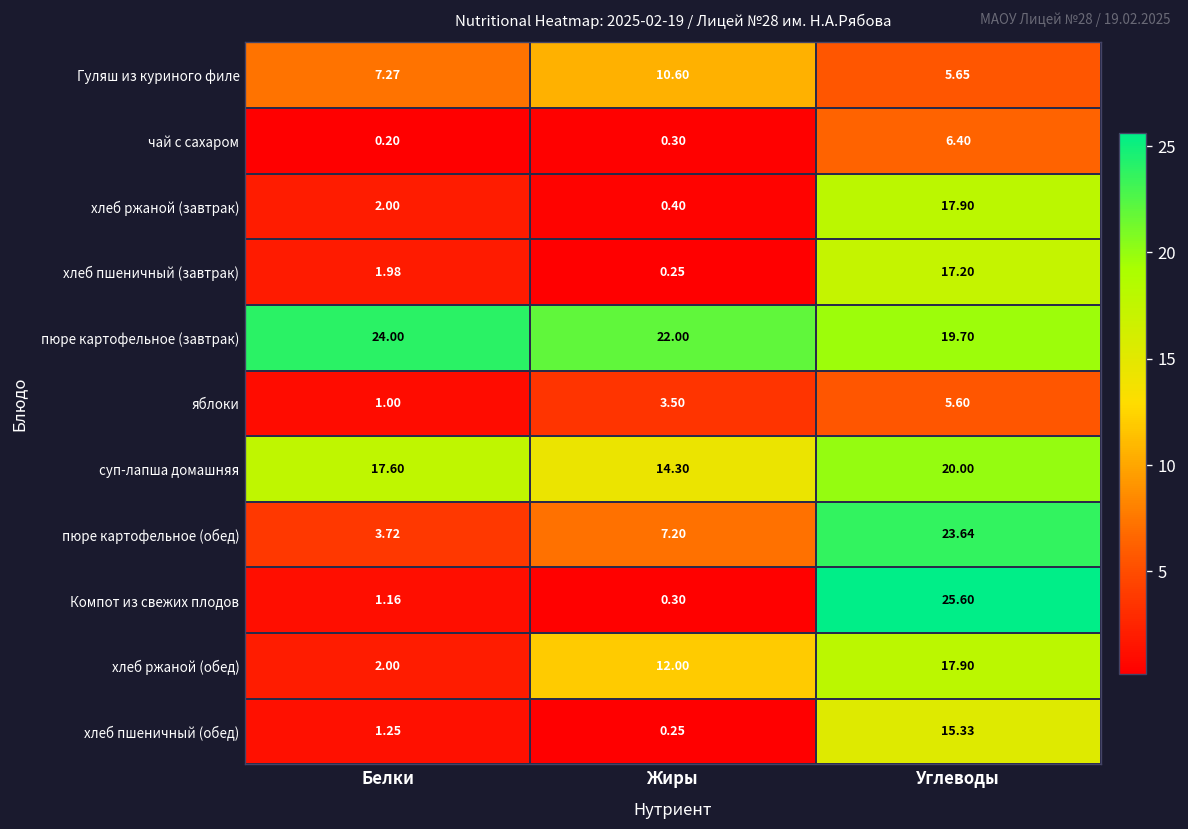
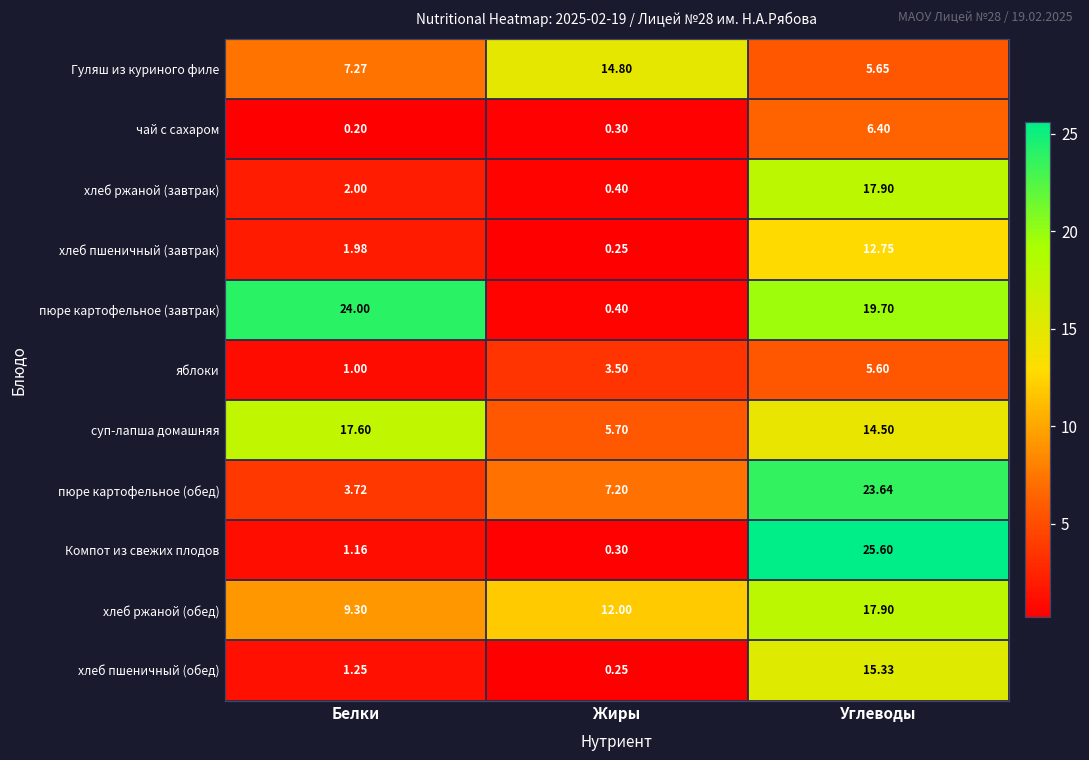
Гуляш из куриного филе, Жиры: 10.60 -> 14.80
хлеб пшеничный (завтрак), Углеводы: 17.20 -> 12.75
пюре картофельное (завтрак), Жиры: 22.00 -> 0.40
суп-лапша домашняя, Жиры: 14.30 -> 5.70
суп-лапша домашняя, Углеводы: 20.00 -> 14.50
хлеб ржаной (обед), Белки: 2.00 -> 9.30
